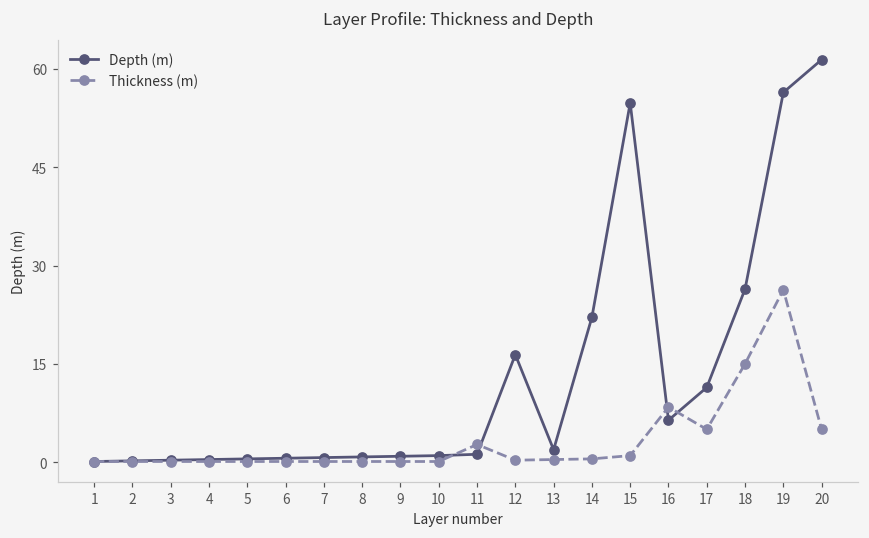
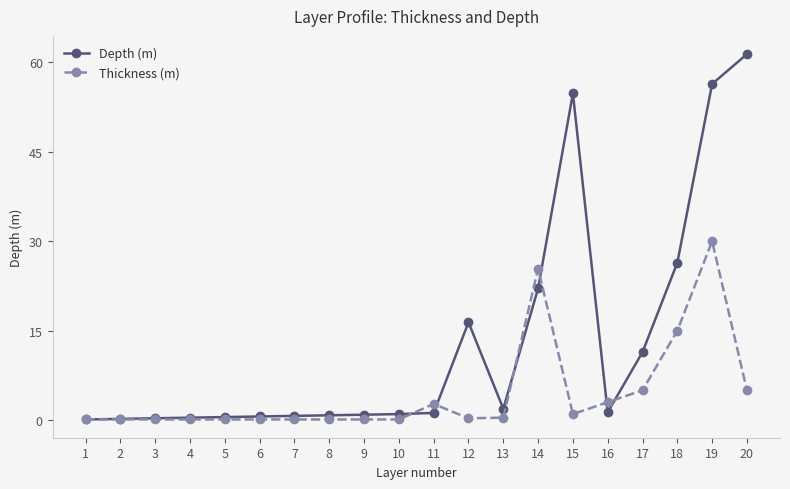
Thickness (m), 14: 1 -> 25
Depth (m), 16: 6 -> 1
Thickness (m), 16: 8 -> 3
Thickness (m), 19: 26 -> 30
